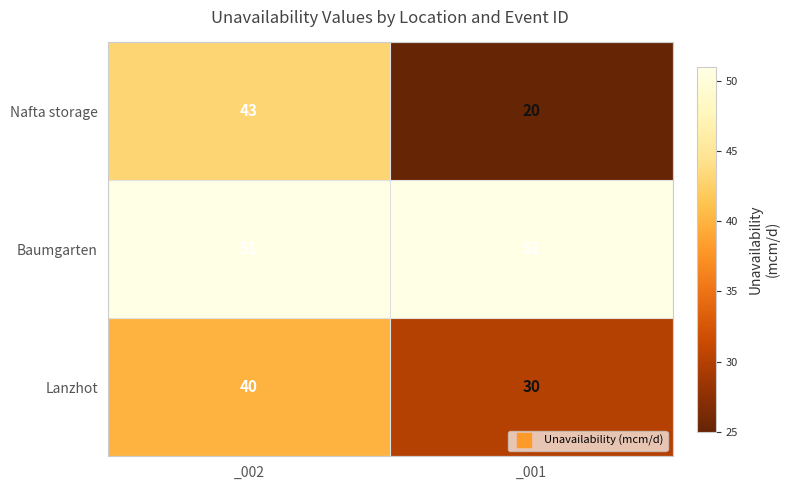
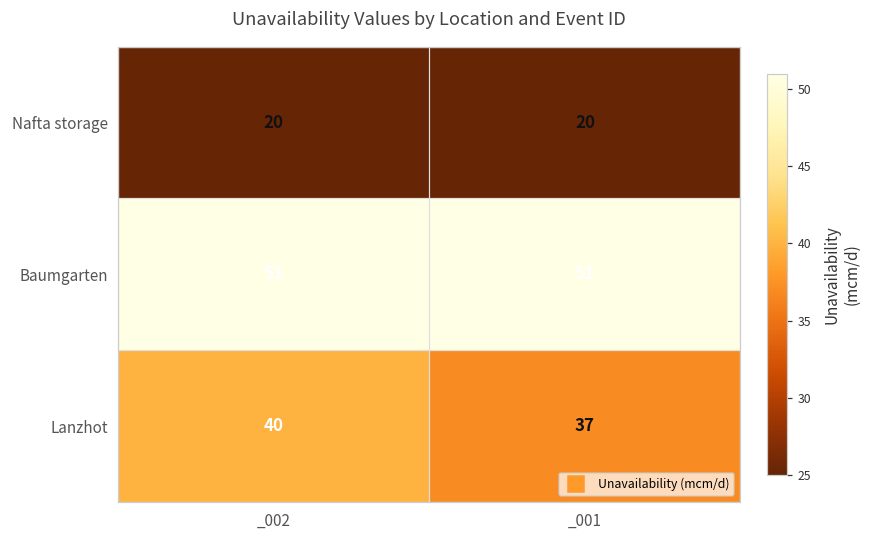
Nafta storage, _002: 43 -> 20
Lanzhot, _001: 30 -> 37
